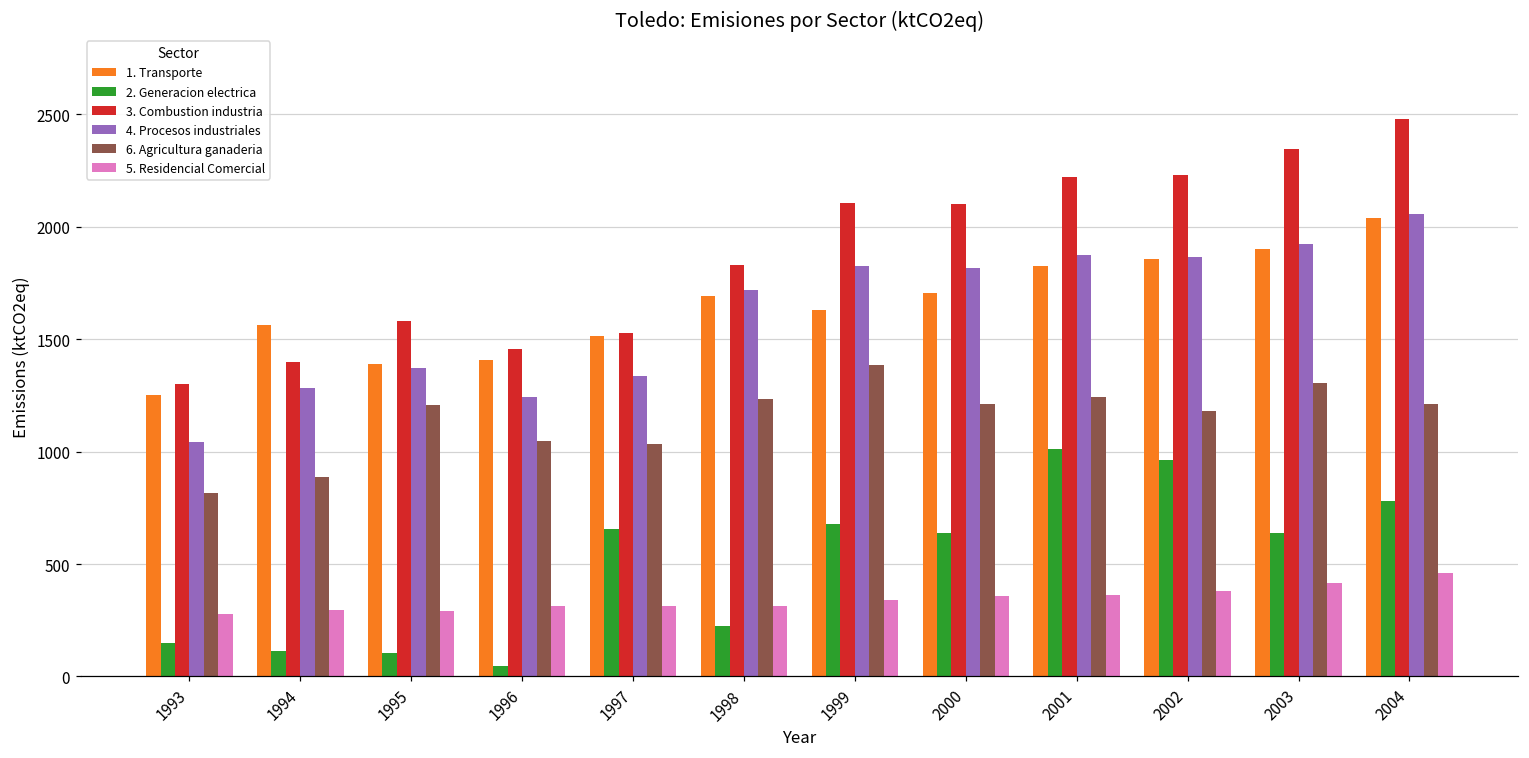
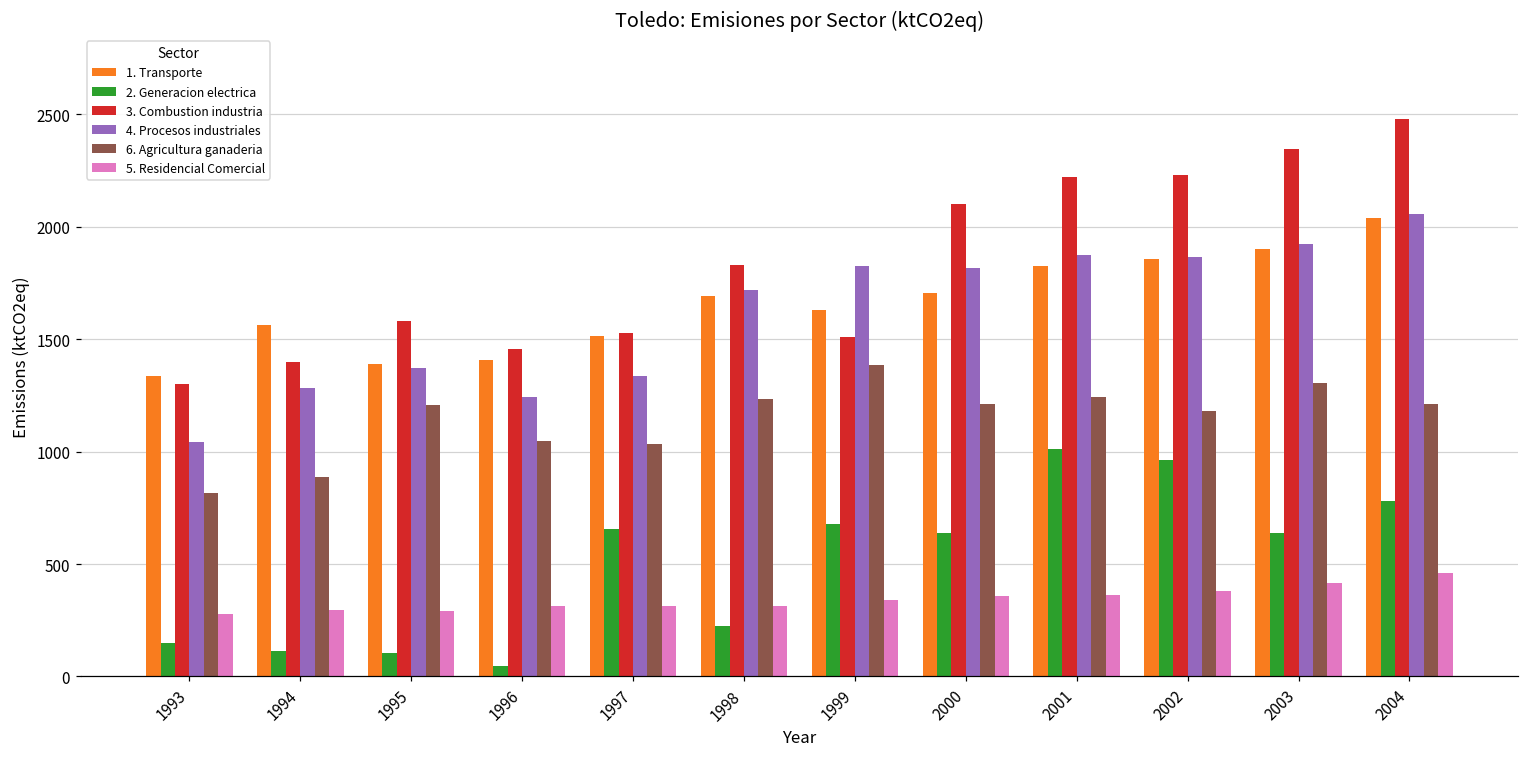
1. Transporte, 1993: 1250 -> 1330
3. Combustion industria, 1999: 2100 -> 1510
